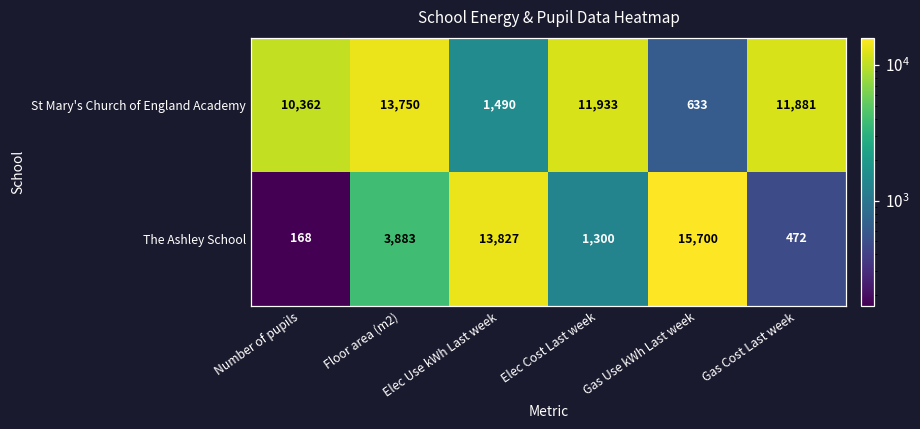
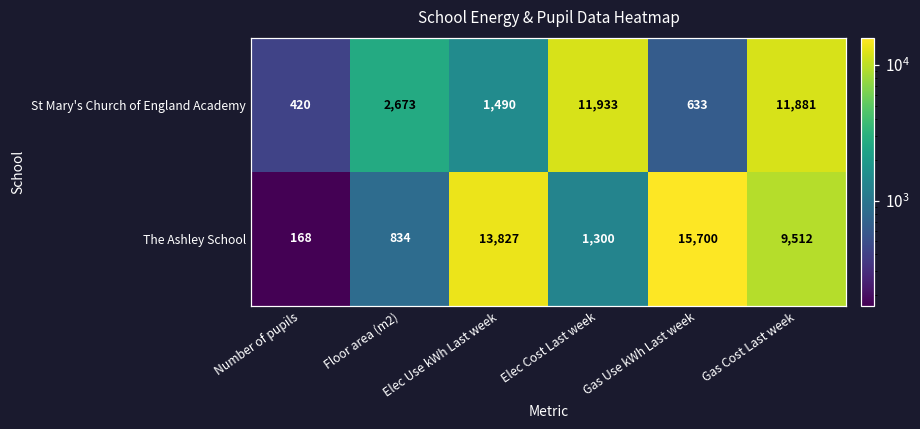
St Mary's Church of England Academy, Number of pupils: 10,362 -> 420
St Mary's Church of England Academy, Floor area (m2): 13,750 -> 2,673
The Ashley School, Floor area (m2): 3,883 -> 834
The Ashley School, Gas Cost Last week: 472 -> 9,512
